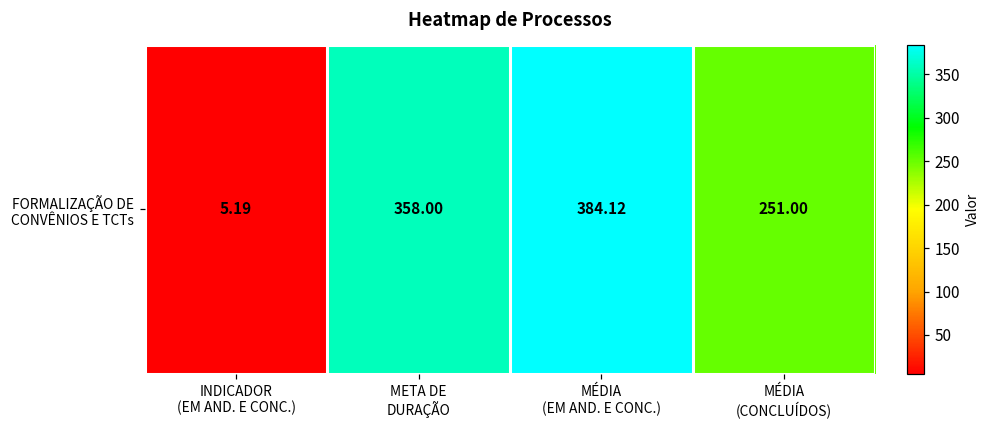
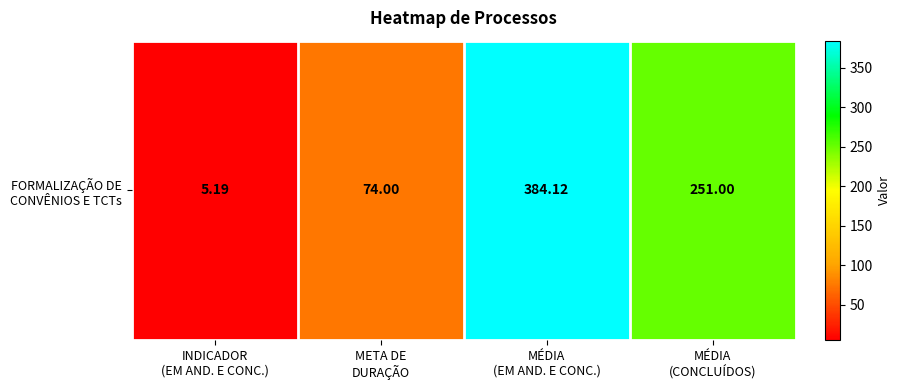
FORMALIZAÇÃO DE CONVÊNIOS E TCTs, META DE DURAÇÃO: 358.00 -> 74.00
